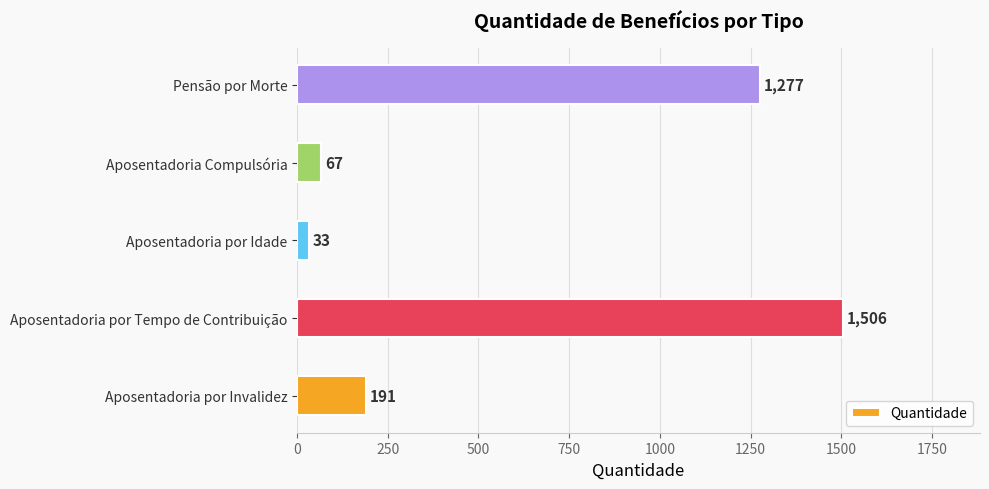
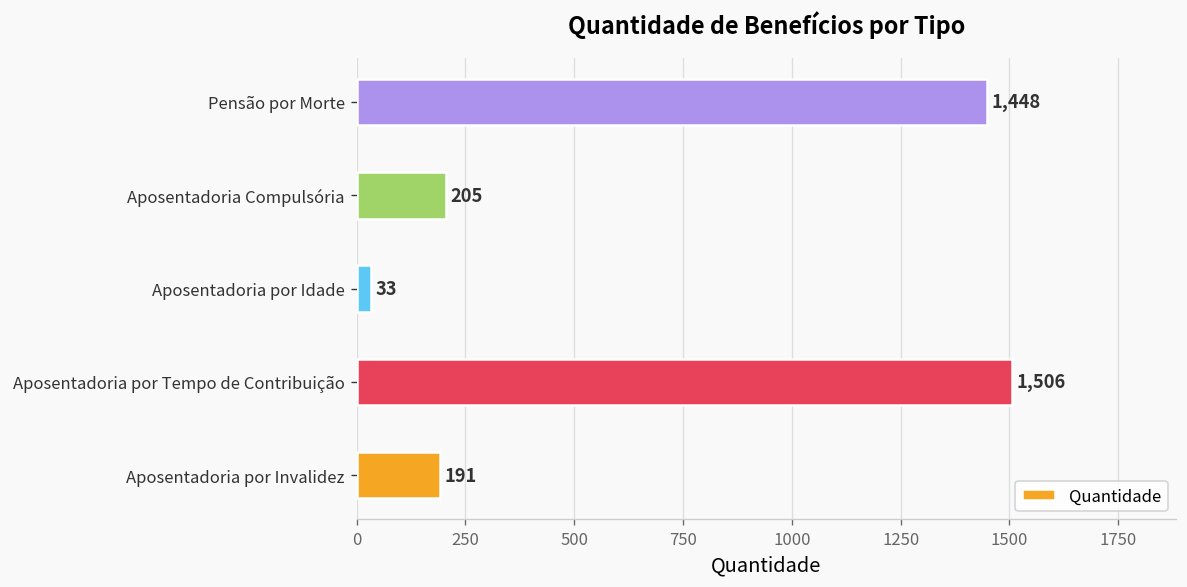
Pensão por Morte: 1,277 -> 1,448
Aposentadoria Compulsória: 67 -> 205
